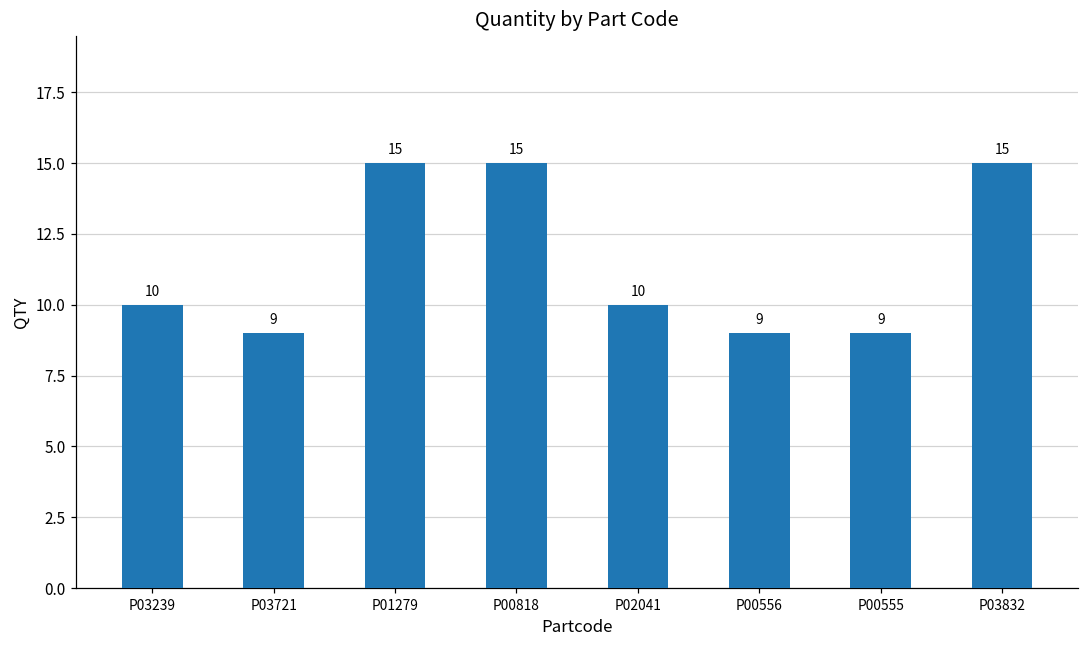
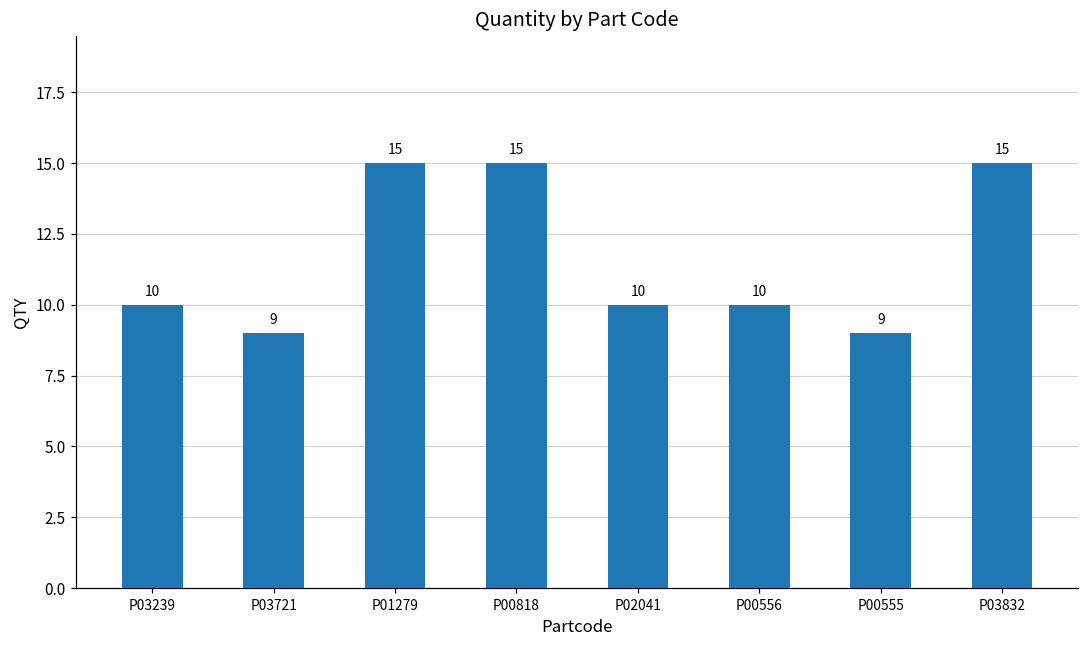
P00556: 9 -> 10
